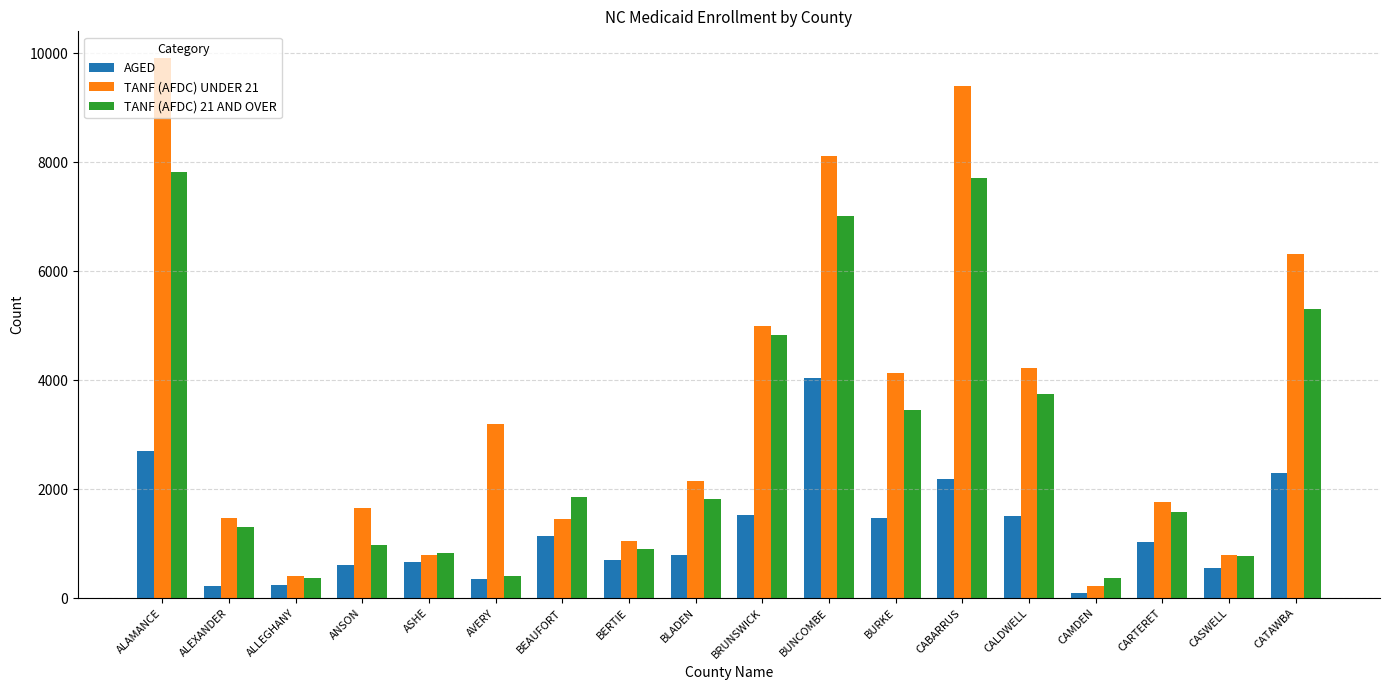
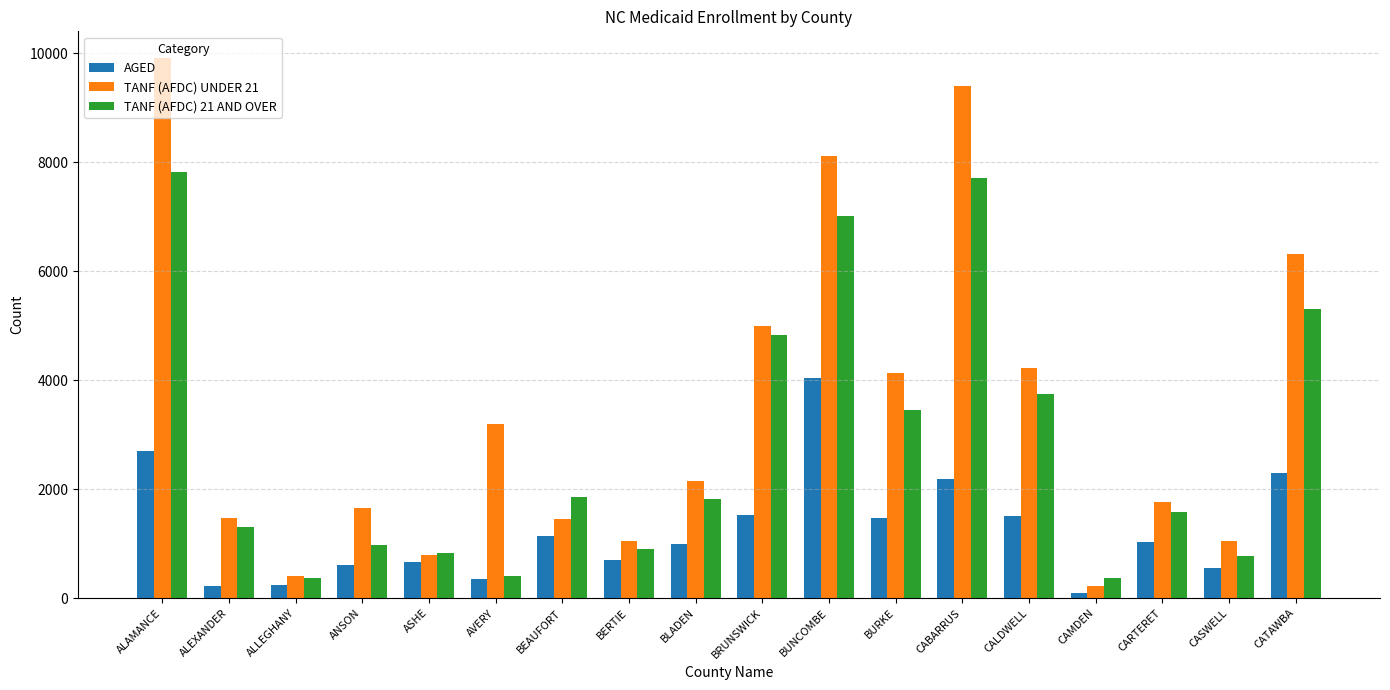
AGED, BLADEN: 800 -> 1000
TANF (AFDC) UNDER 21, CASWELL: 800 -> 1100
